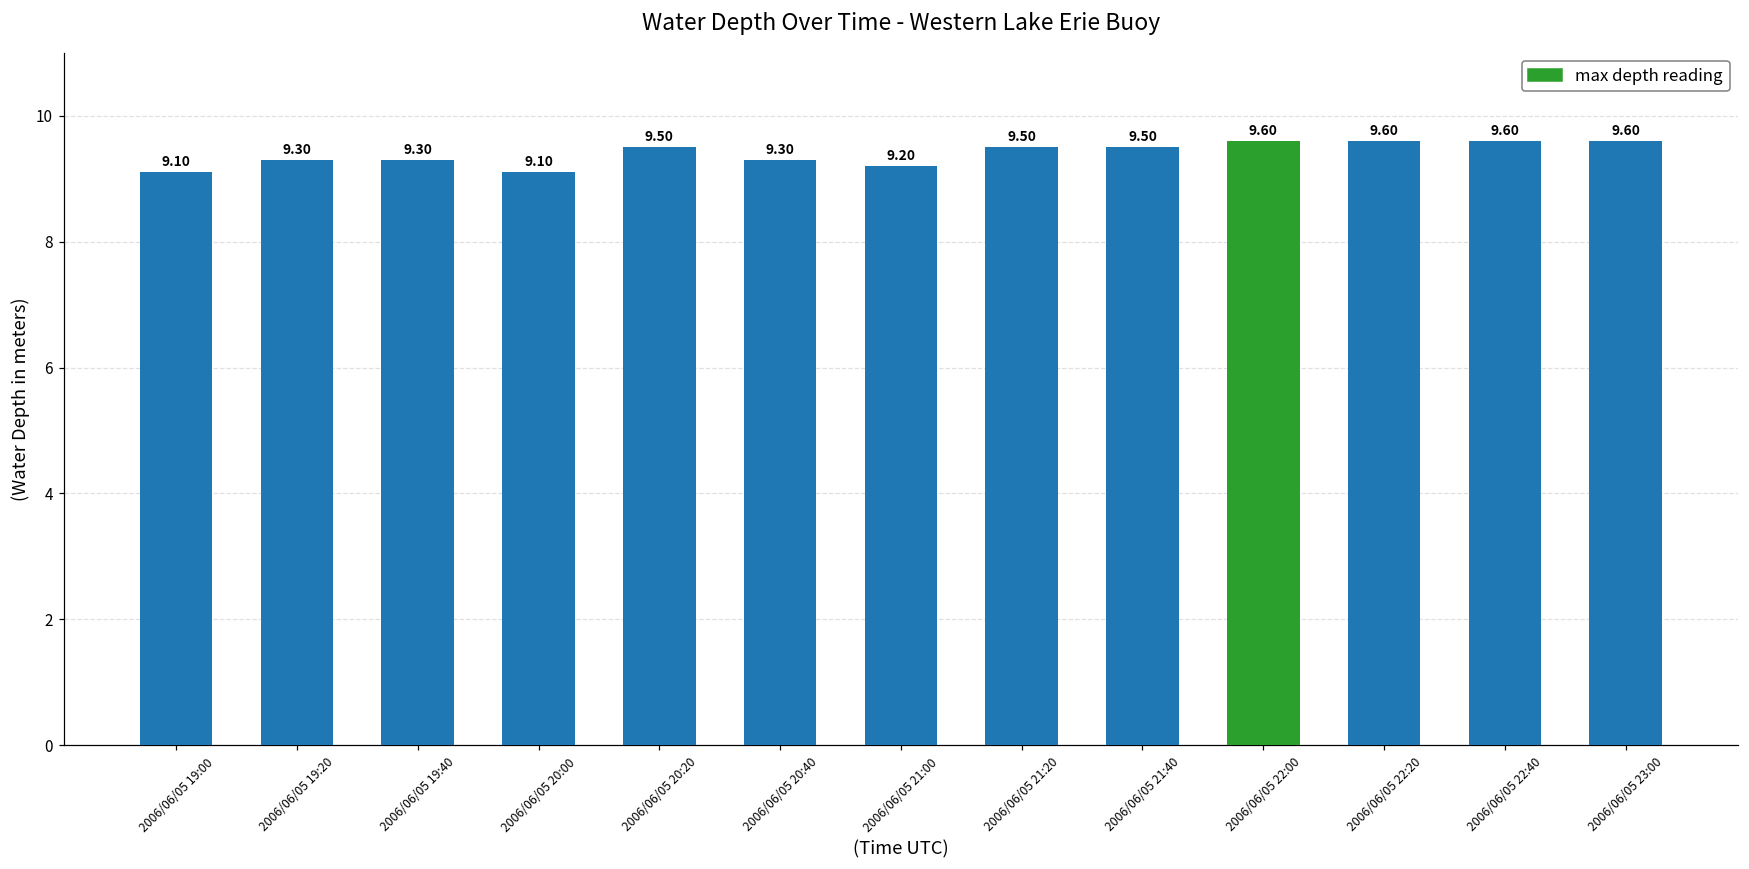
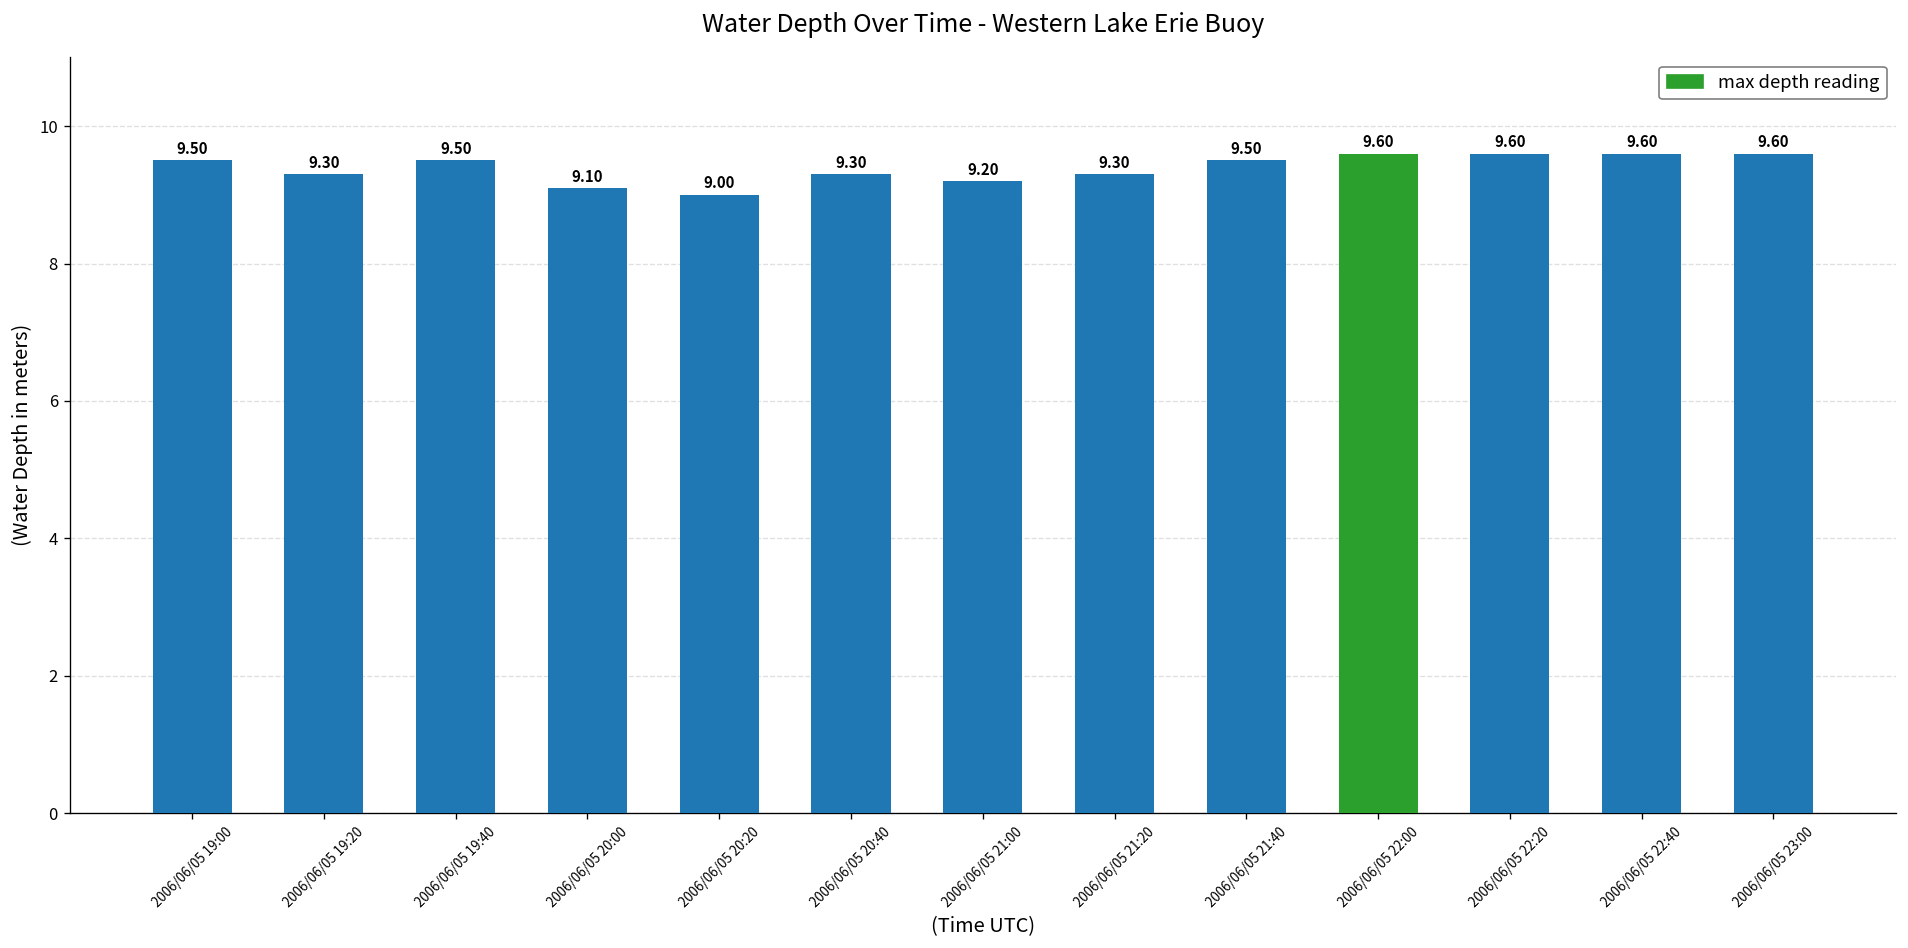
2006/06/05 19:00: 9.10 -> 9.50
2006/06/05 19:40: 9.30 -> 9.50
2006/06/05 20:20: 9.50 -> 9.00
2006/06/05 21:20: 9.50 -> 9.30
